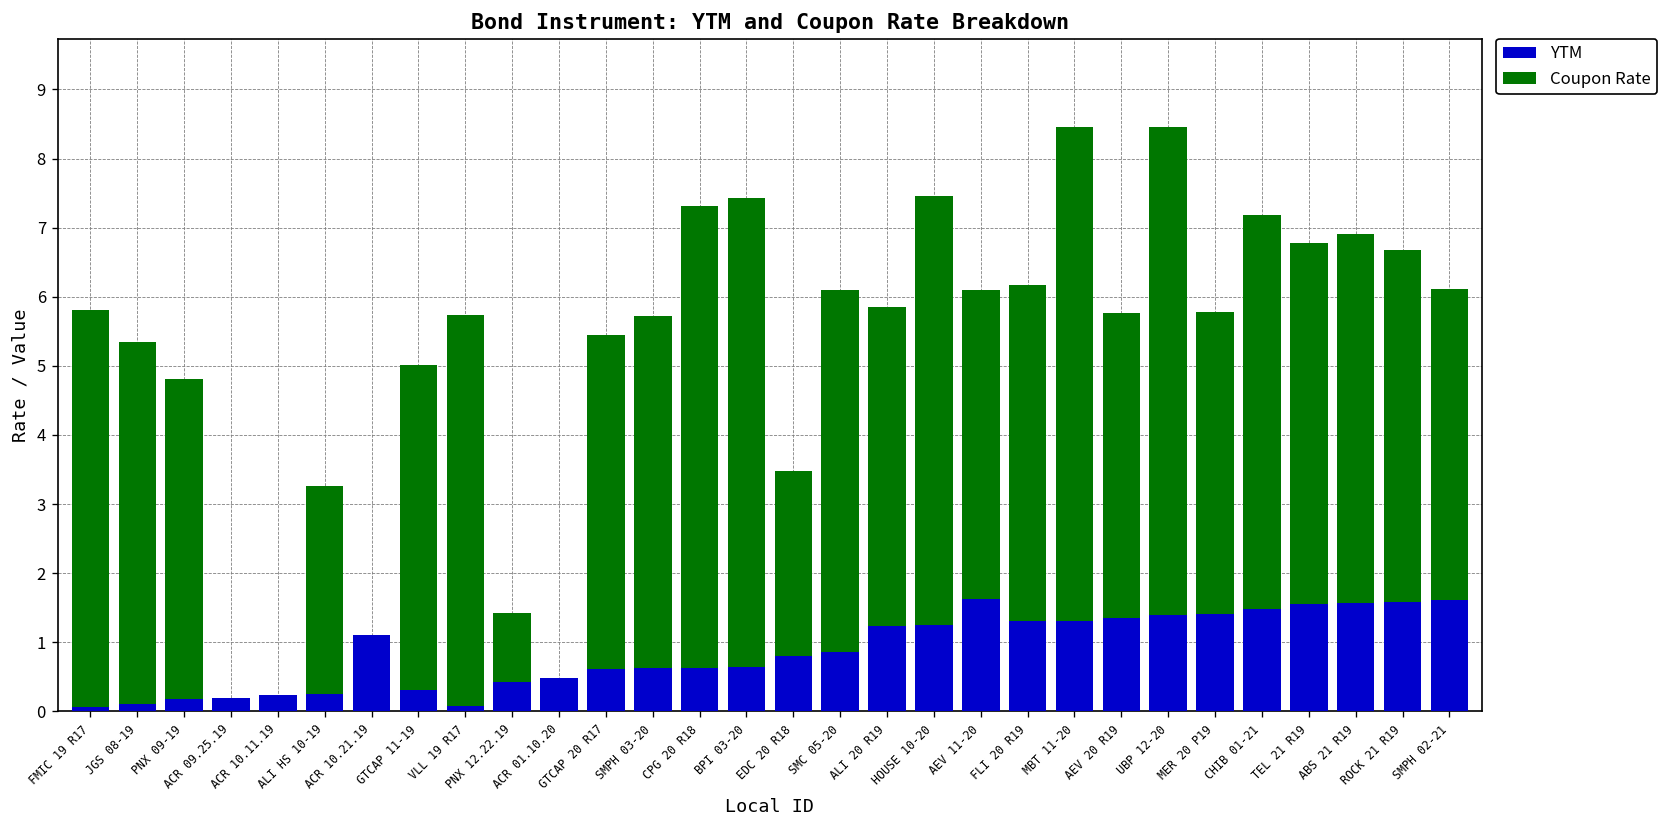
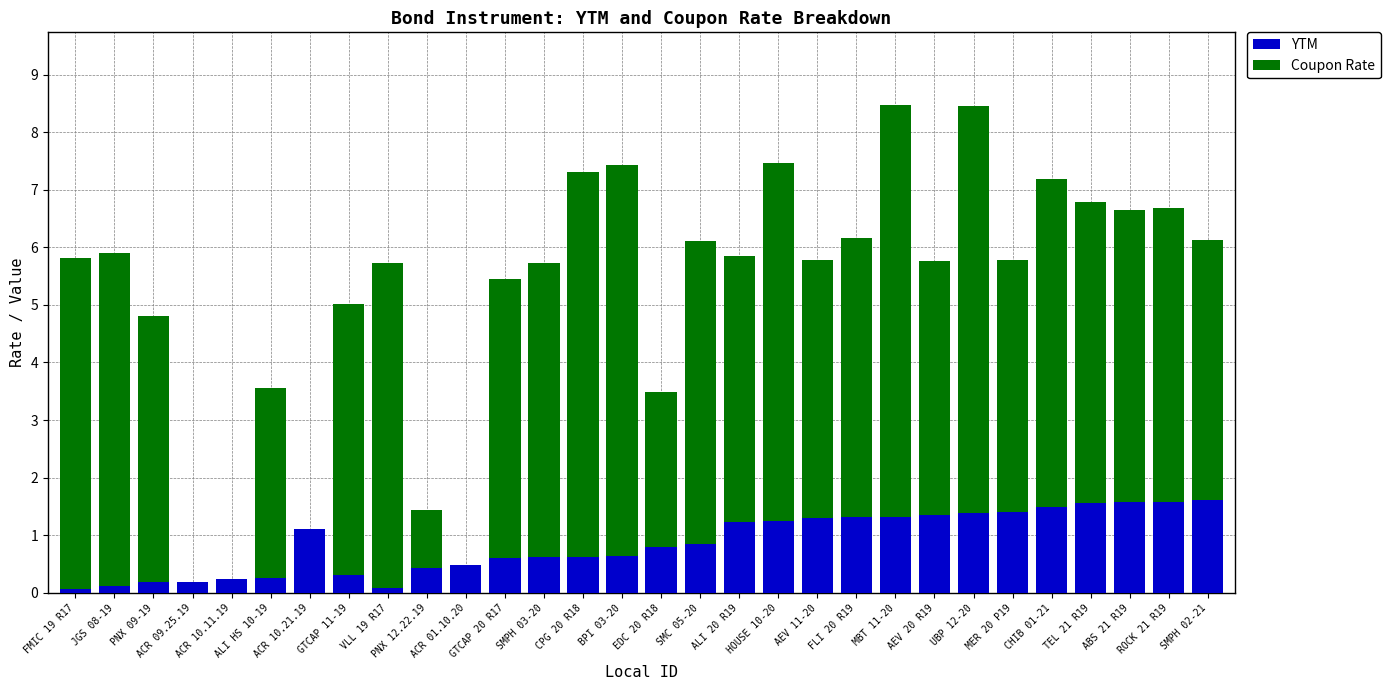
Coupon Rate, JGS 08-19: 5.2 -> 5.8
Coupon Rate, ALI HS 10-19: 3.0 -> 3.3
YTM, AEV 11-20: 1.6 -> 1.3
Coupon Rate, ABS 21 R19: 5.3 -> 5.1
